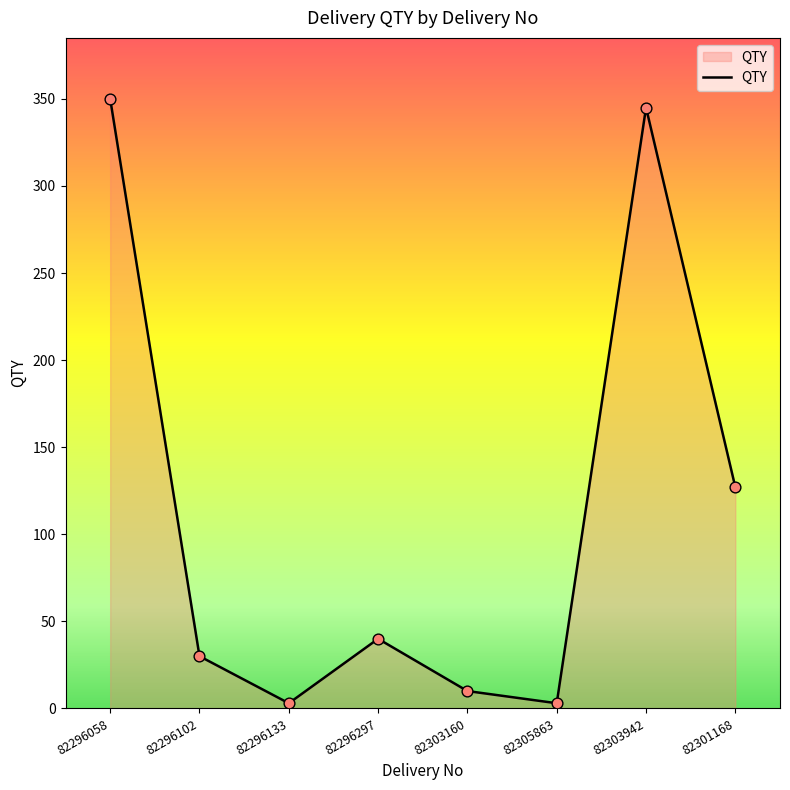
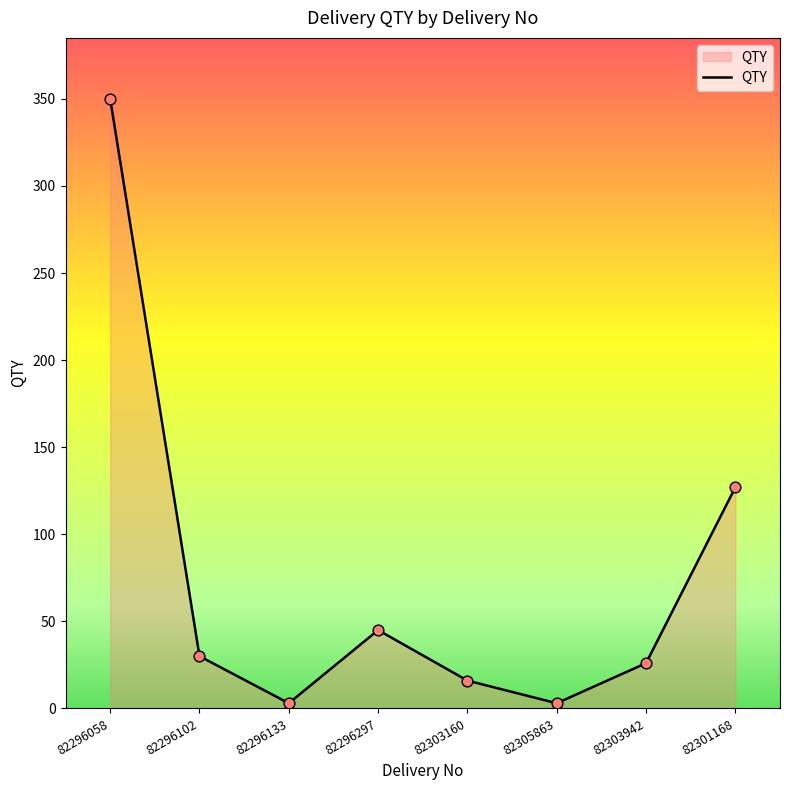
82296297: 40 -> 45
82303160: 10 -> 16
82303942: 345 -> 26
